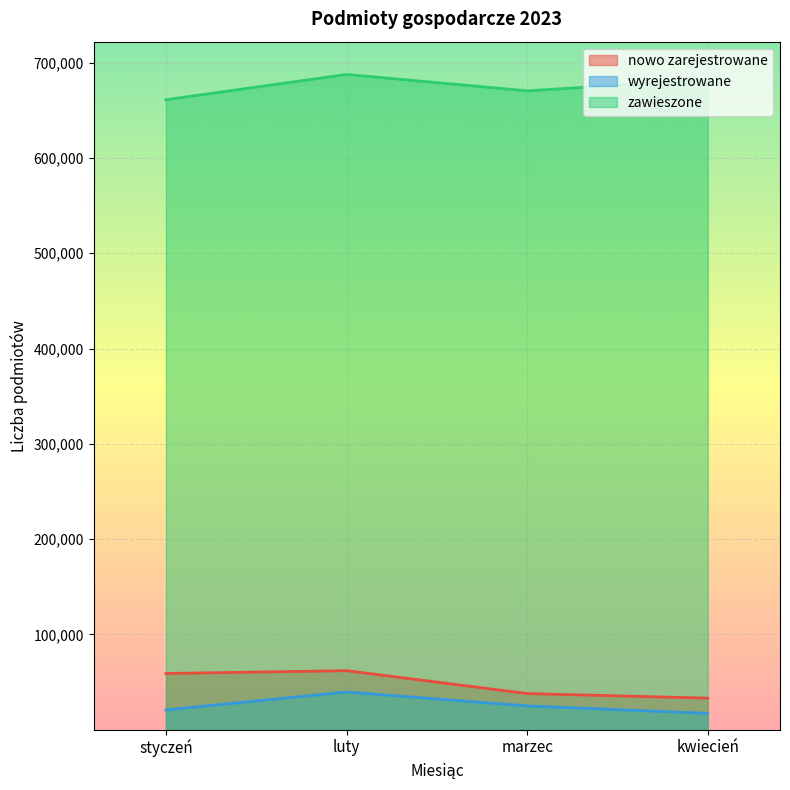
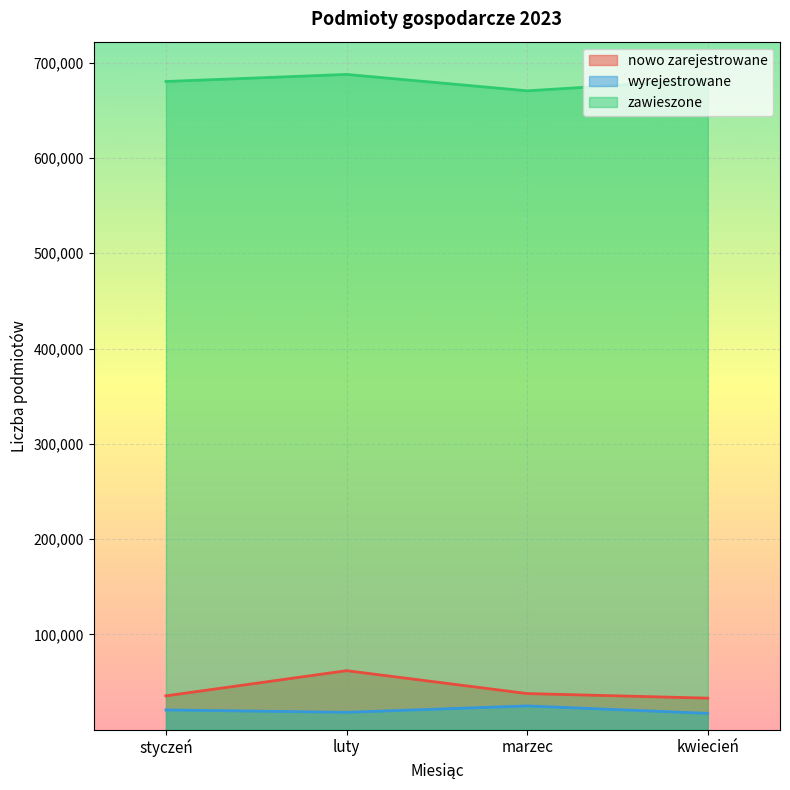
nowo zarejestrowane, styczeń: 60,000 -> 40,000
zawieszone, styczeń: 660,000 -> 680,000
wyrejestrowane, luty: 40,000 -> 20,000
